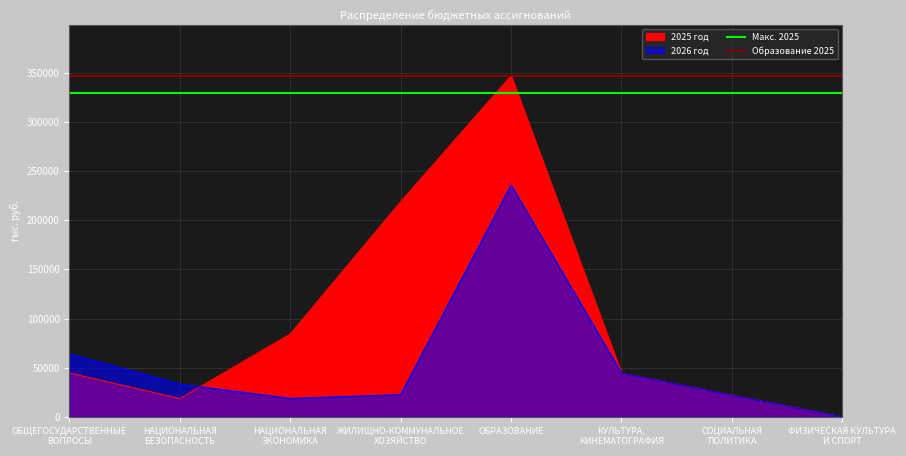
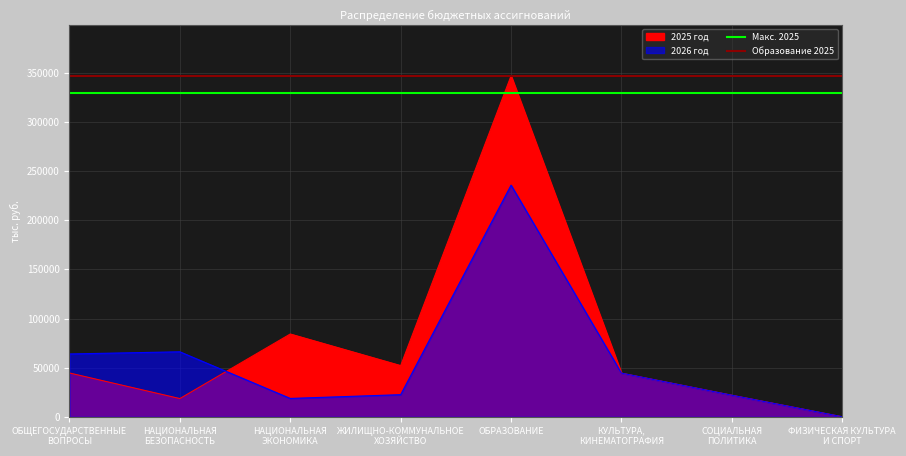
2026 год, НАЦИОНАЛЬНАЯ БЕЗОПАСНОСТЬ: 30000 -> 70000
2025 год, ЖИЛИЩНО-КОММУНАЛЬНОЕ ХОЗЯЙСТВО: 220000 -> 50000
